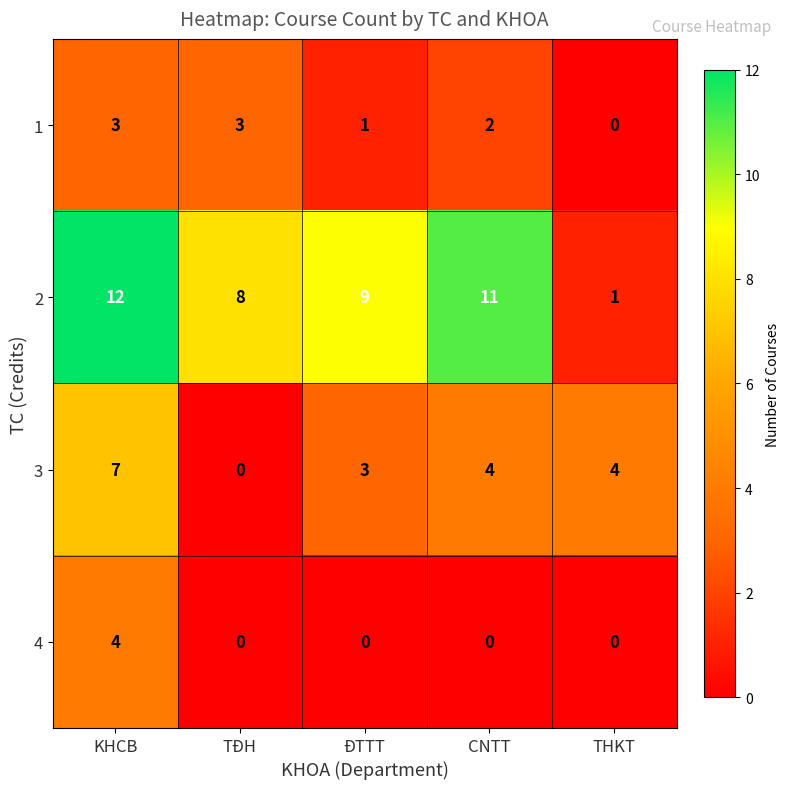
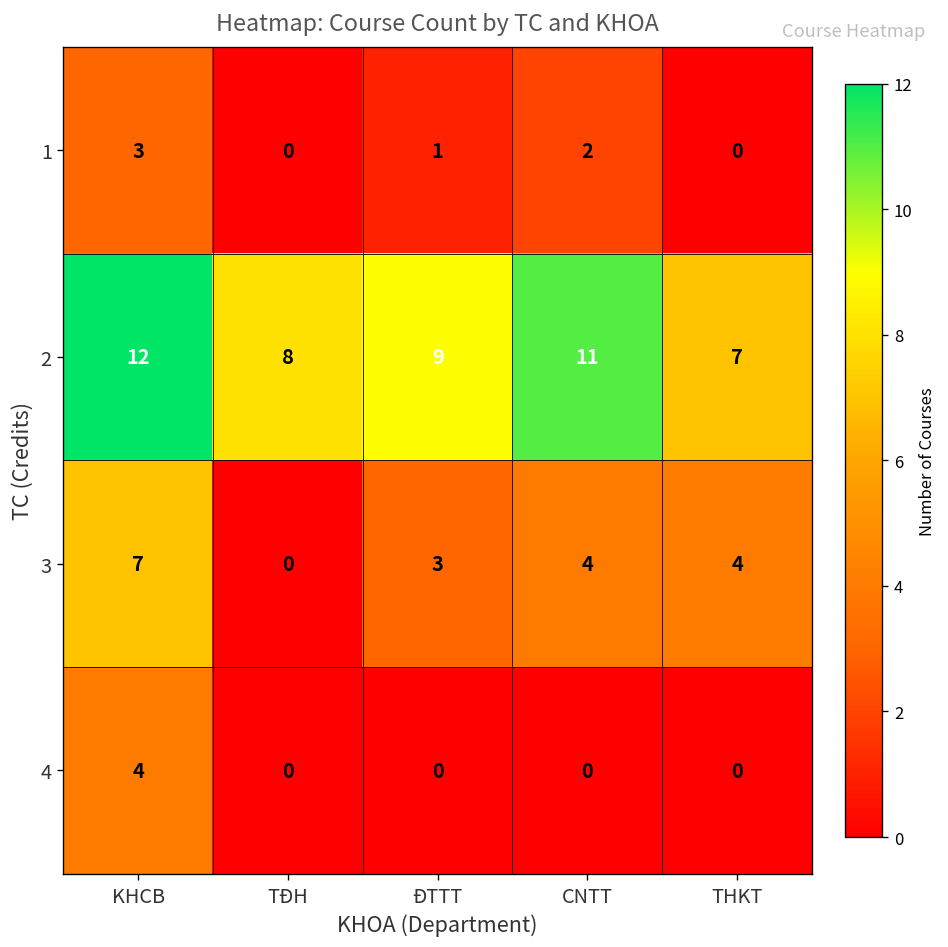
1, TĐH: 3 -> 0
2, THKT: 1 -> 7
